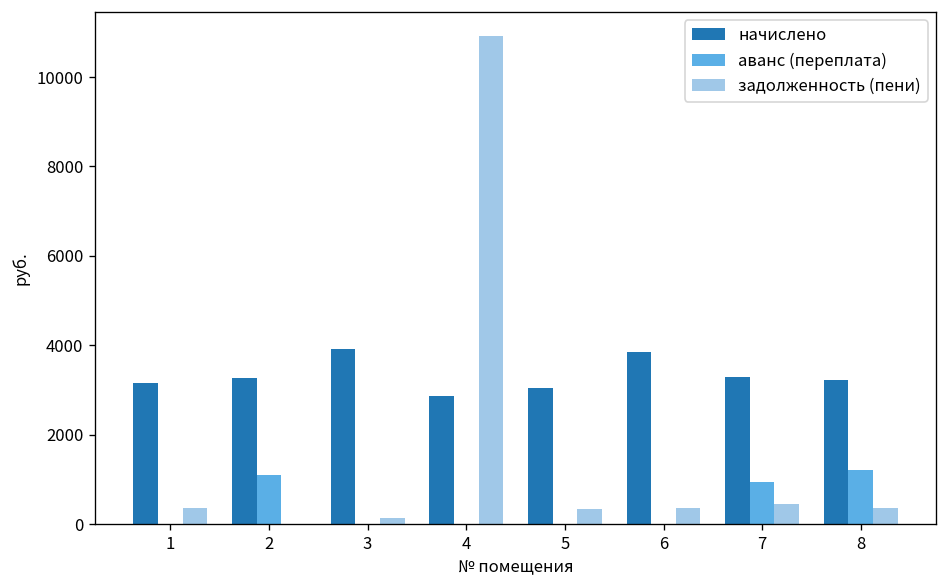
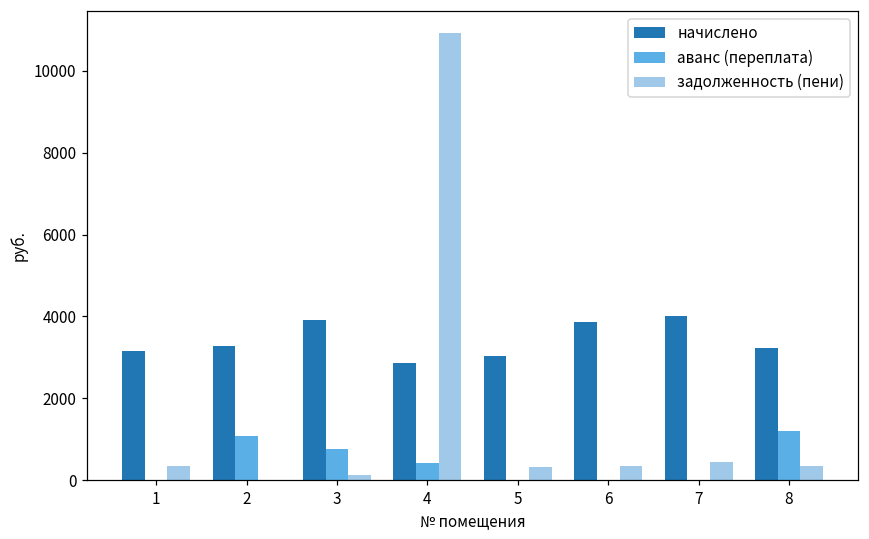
аванс (переплата), 3: 0 -> 800
аванс (переплата), 4: 0 -> 400
начислено, 7: 3300 -> 4000
аванс (переплата), 7: 900 -> 0
